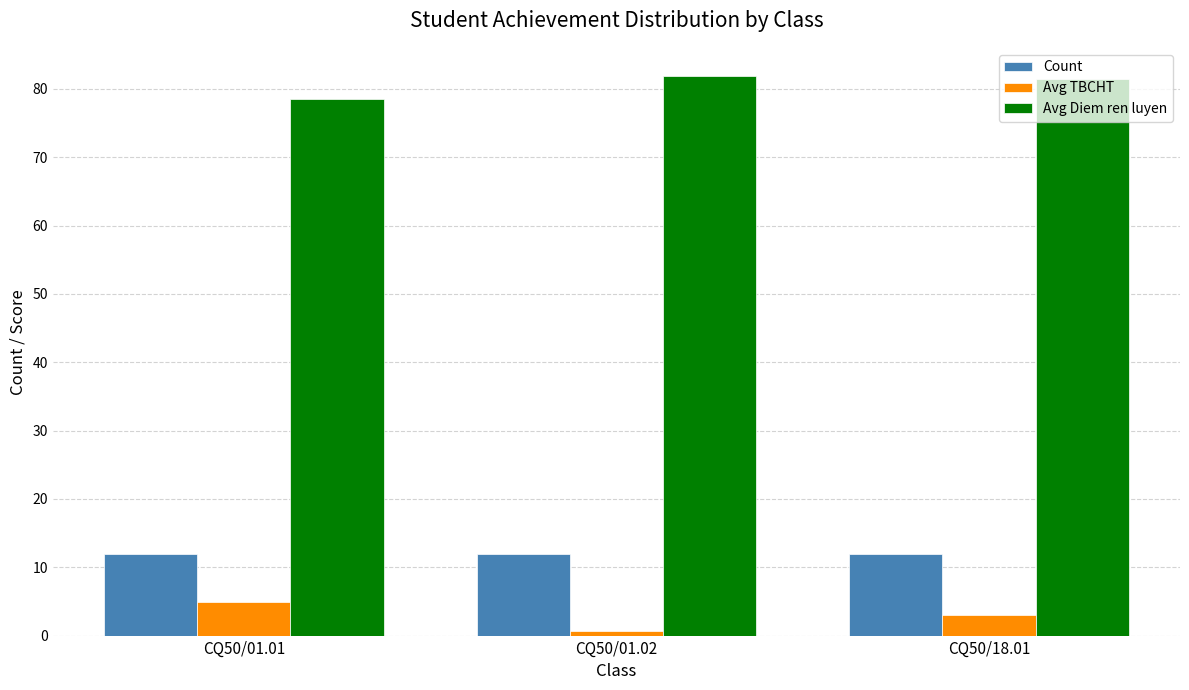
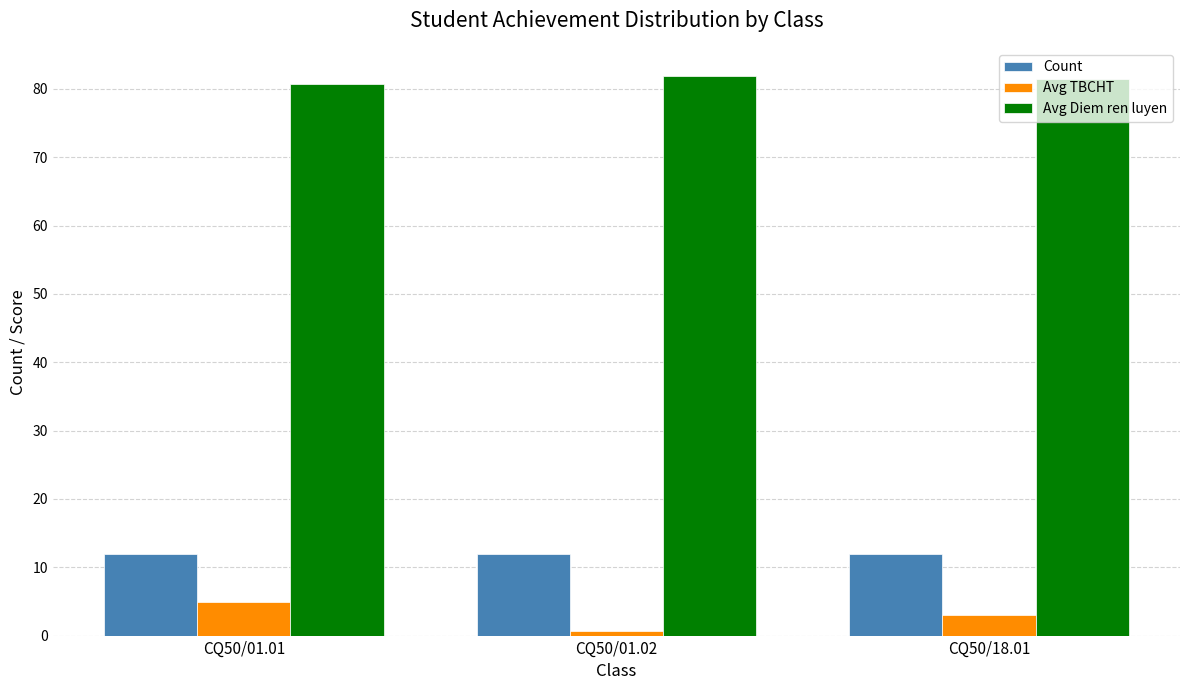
Avg Diem ren luyen, CQ50/01.01: 78 -> 81
